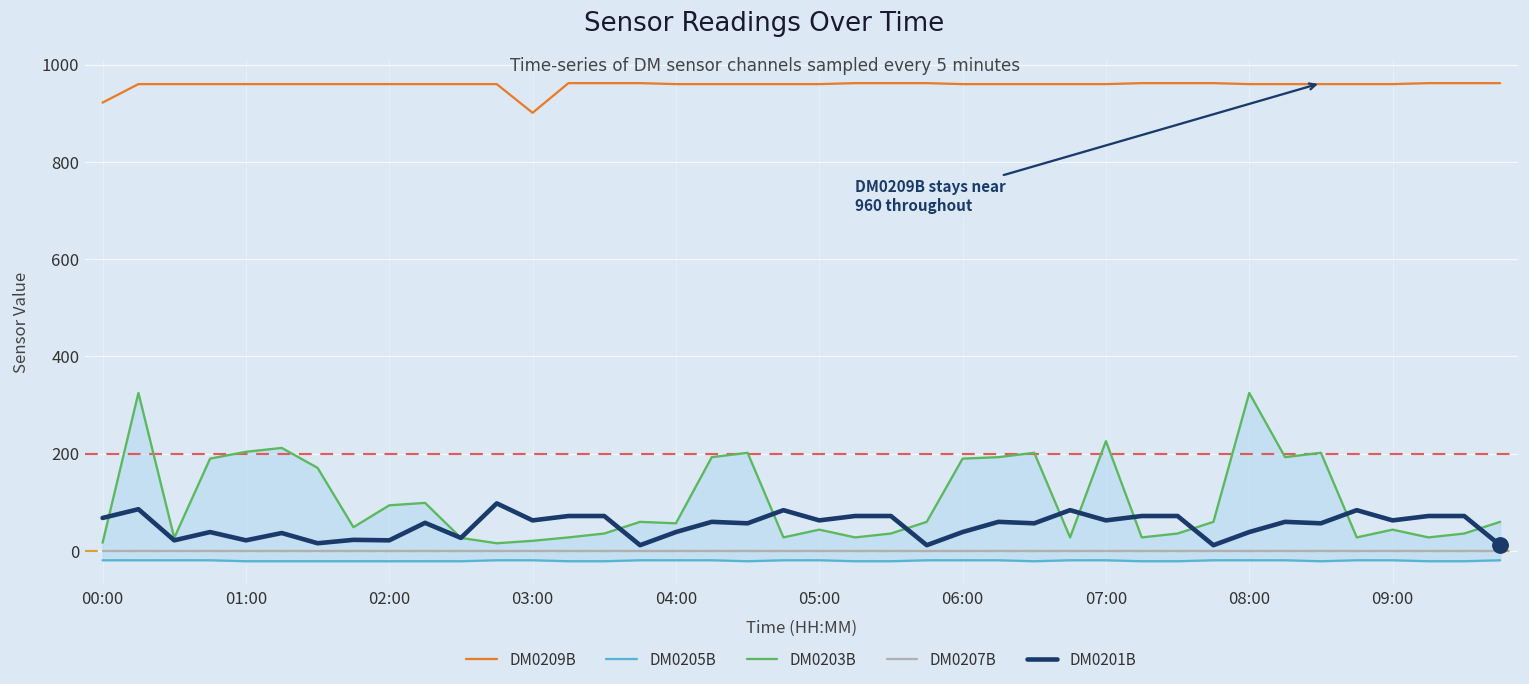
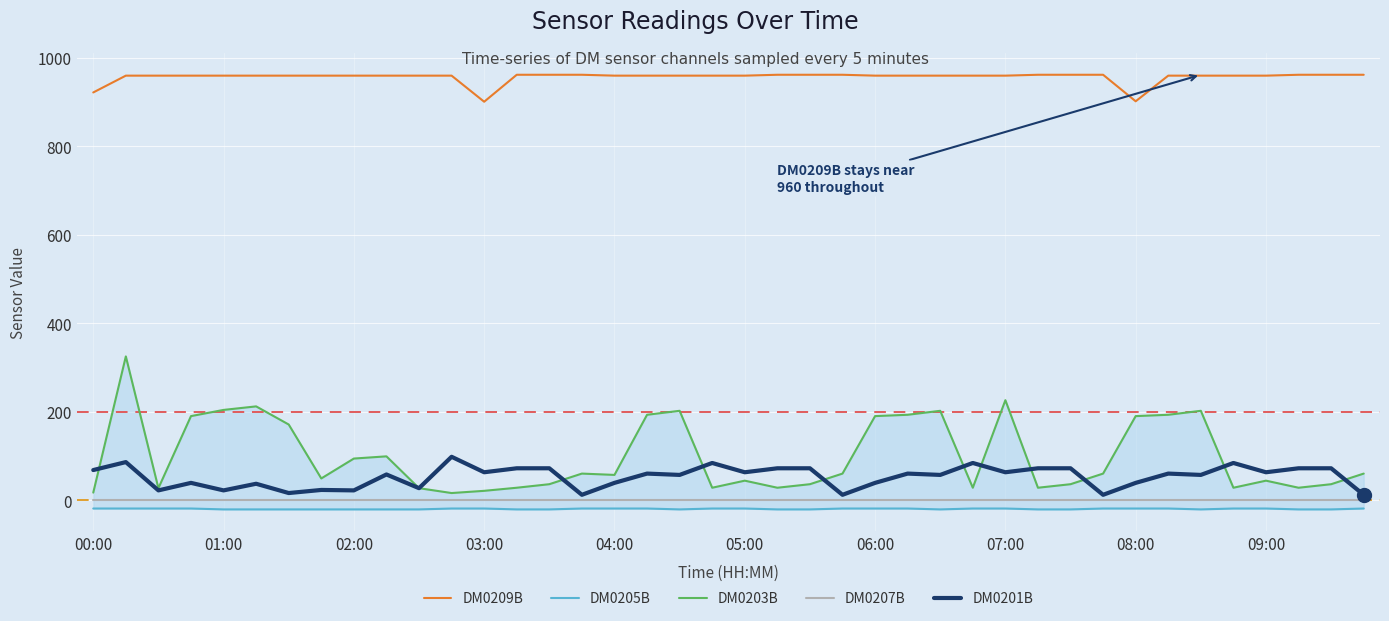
DM0209B, 08:00: 960 -> 900
DM0203B, 08:00: 330 -> 190
